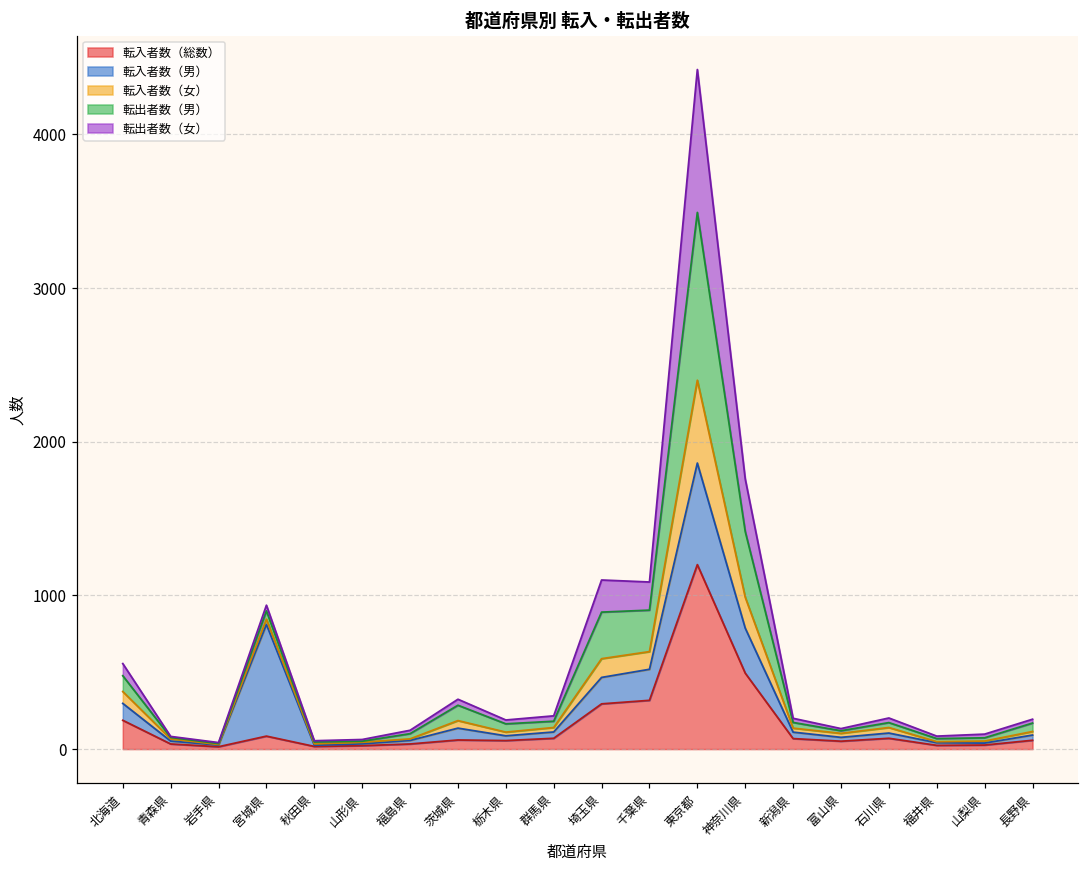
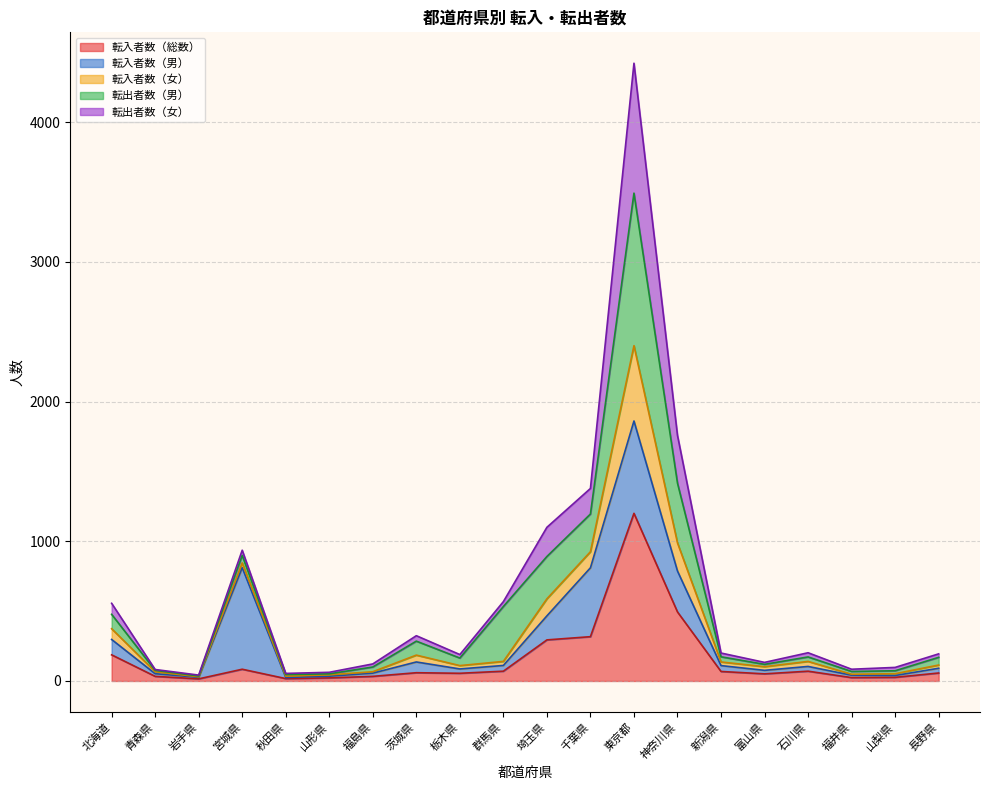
転出者数（男）, 群馬県: 40 -> 390
転入者数（男）, 千葉県: 200 -> 490
